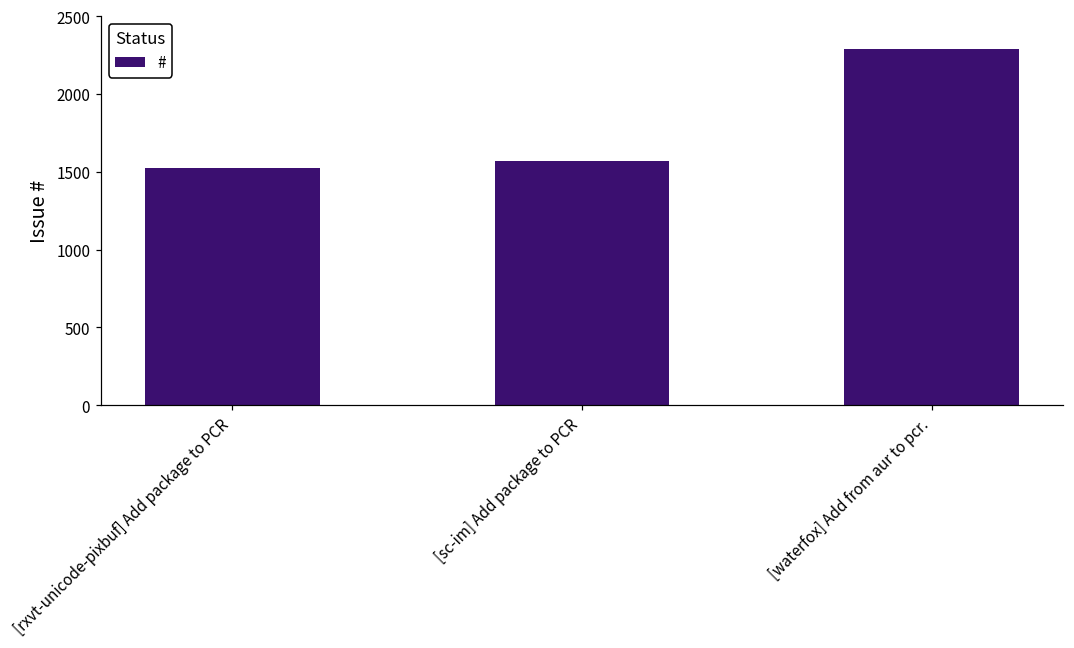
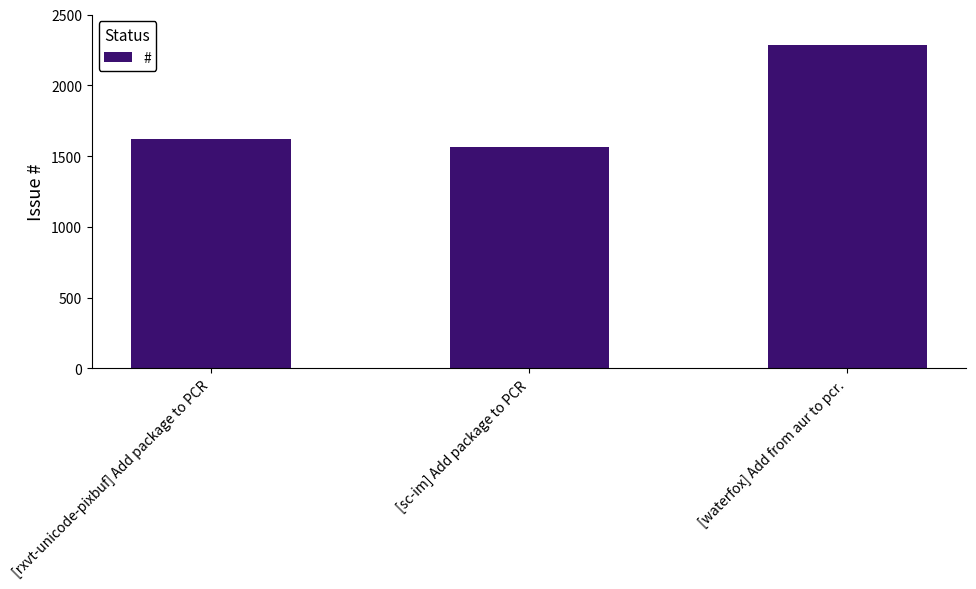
[rxvt-unicode-pixbuf] Add package to PCR: 1530 -> 1620
